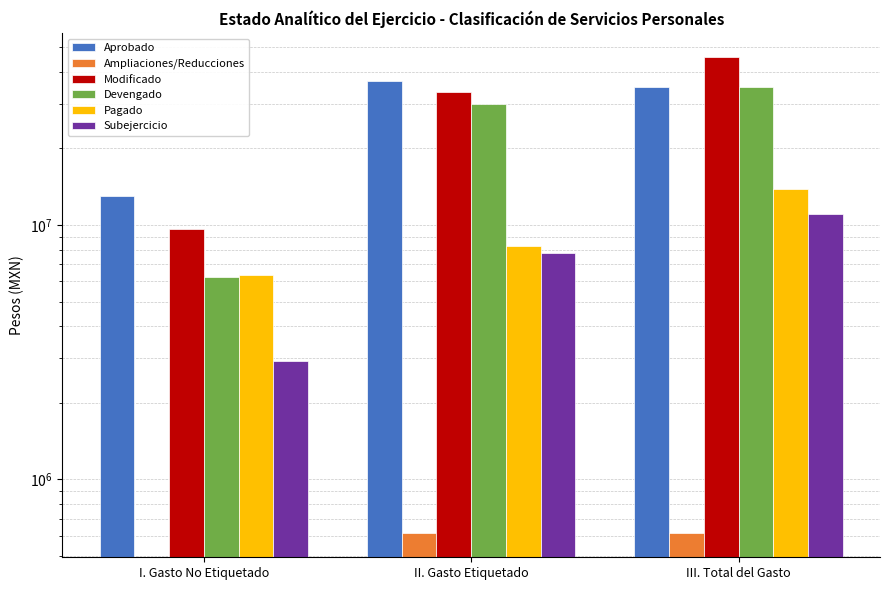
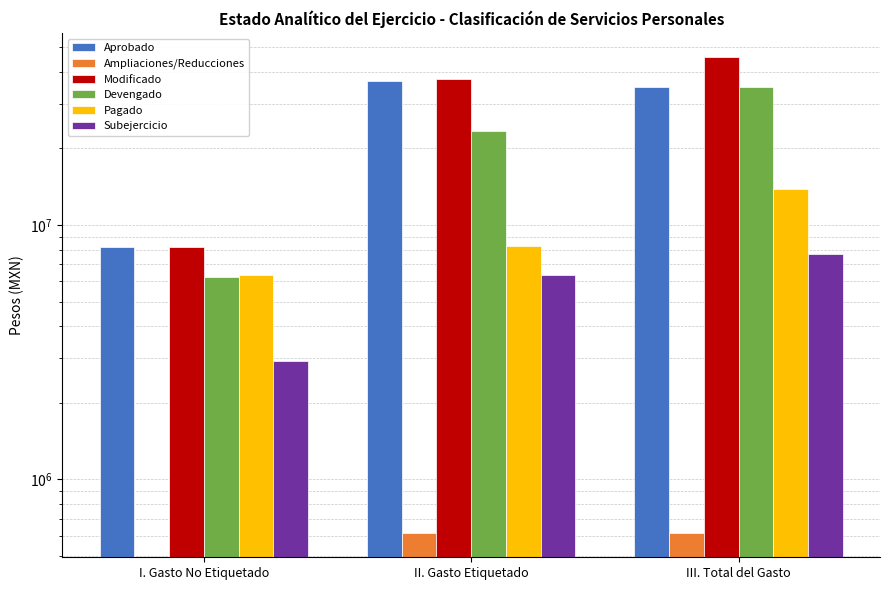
Aprobado, I. Gasto No Etiquetado: 13000000 -> 8200000
Modificado, I. Gasto No Etiquetado: 9600000 -> 8200000
Modificado, II. Gasto Etiquetado: 33000000 -> 38000000
Devengado, II. Gasto Etiquetado: 30000000 -> 23000000
Subejercicio, II. Gasto Etiquetado: 7700000 -> 6400000
Subejercicio, III. Total del Gasto: 11000000 -> 7700000
